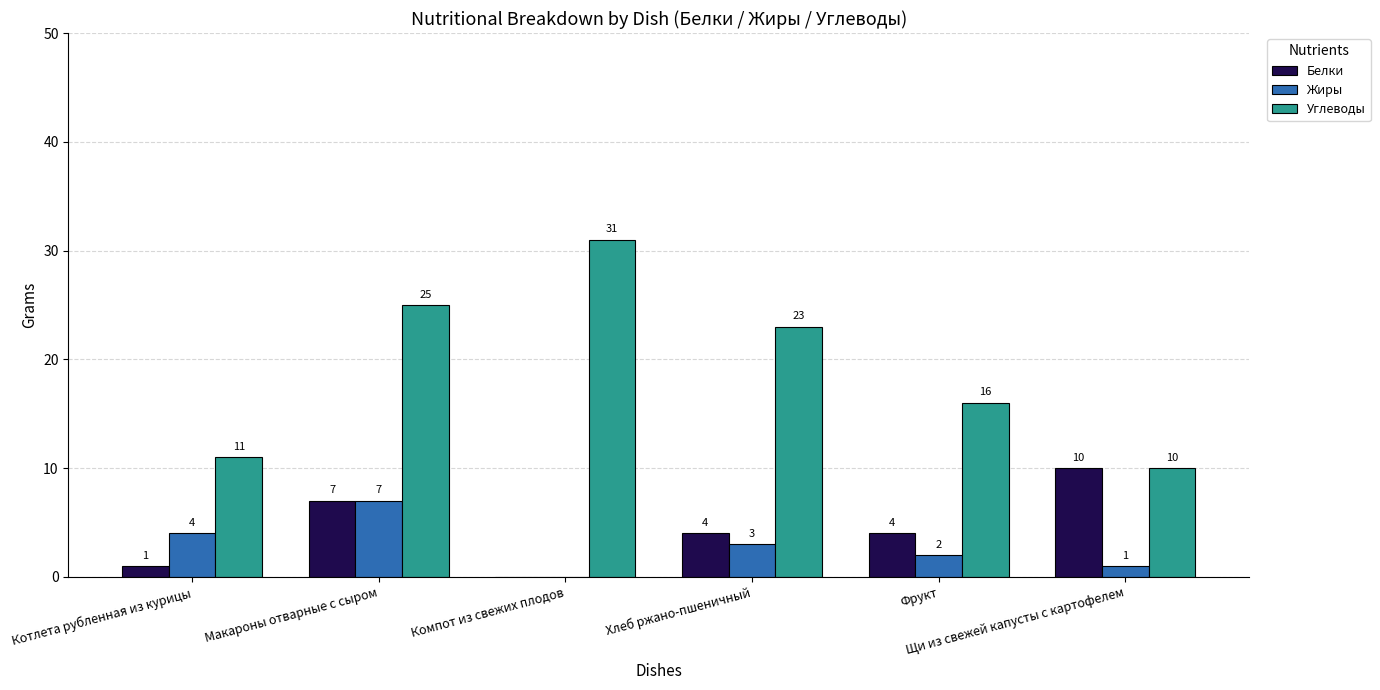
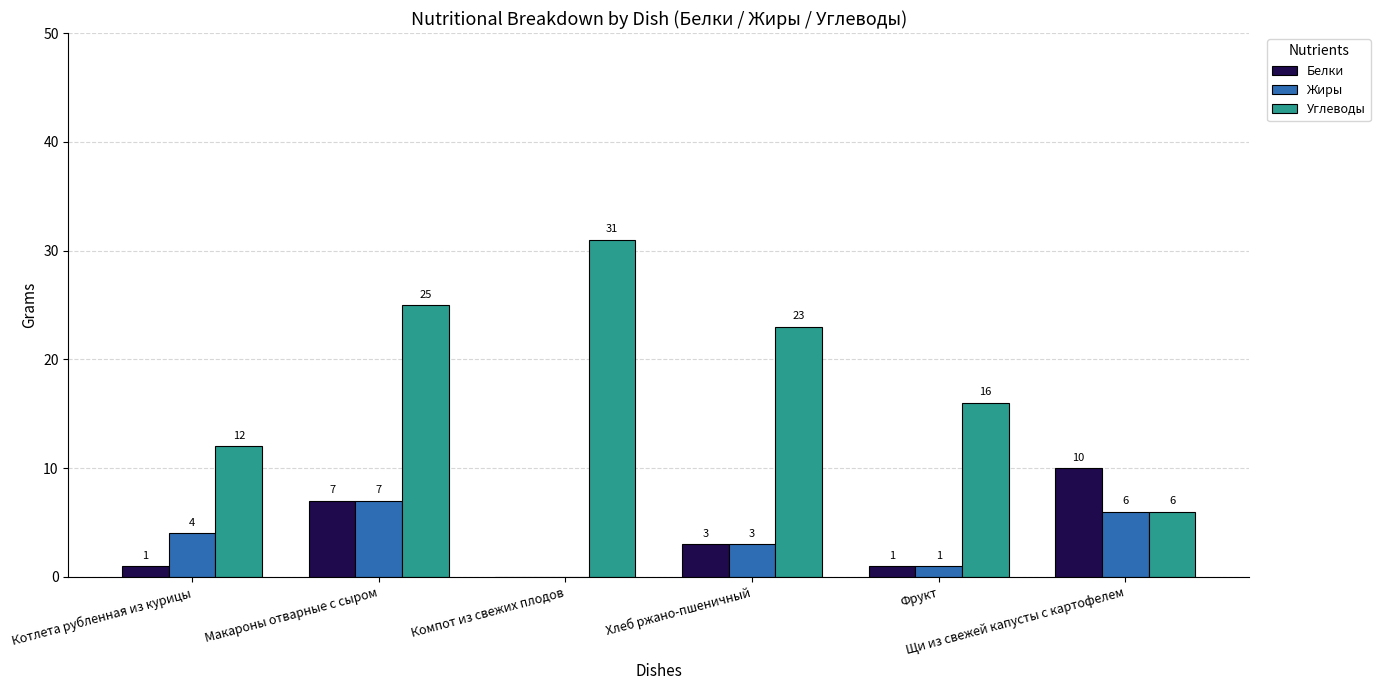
Углеводы, Котлета рубленная из курицы: 11 -> 12
Белки, Хлеб ржано-пшеничный: 4 -> 3
Белки, Фрукт: 4 -> 1
Жиры, Фрукт: 2 -> 1
Жиры, Щи из свежей капусты с картофелем: 1 -> 6
Углеводы, Щи из свежей капусты с картофелем: 10 -> 6
